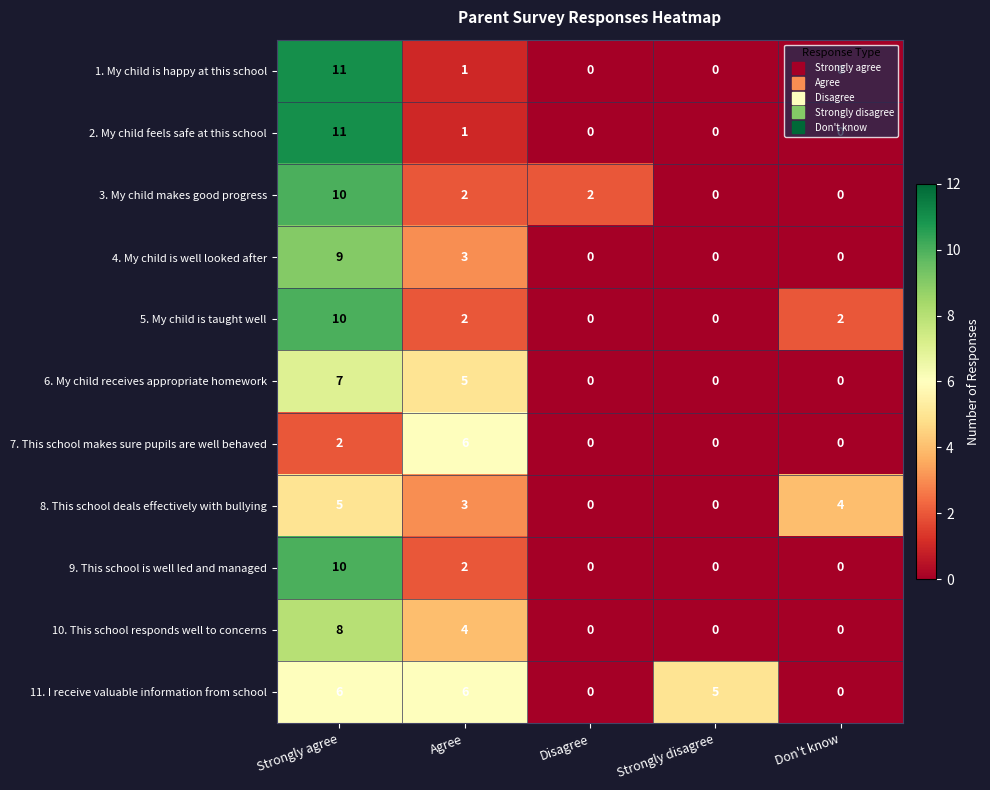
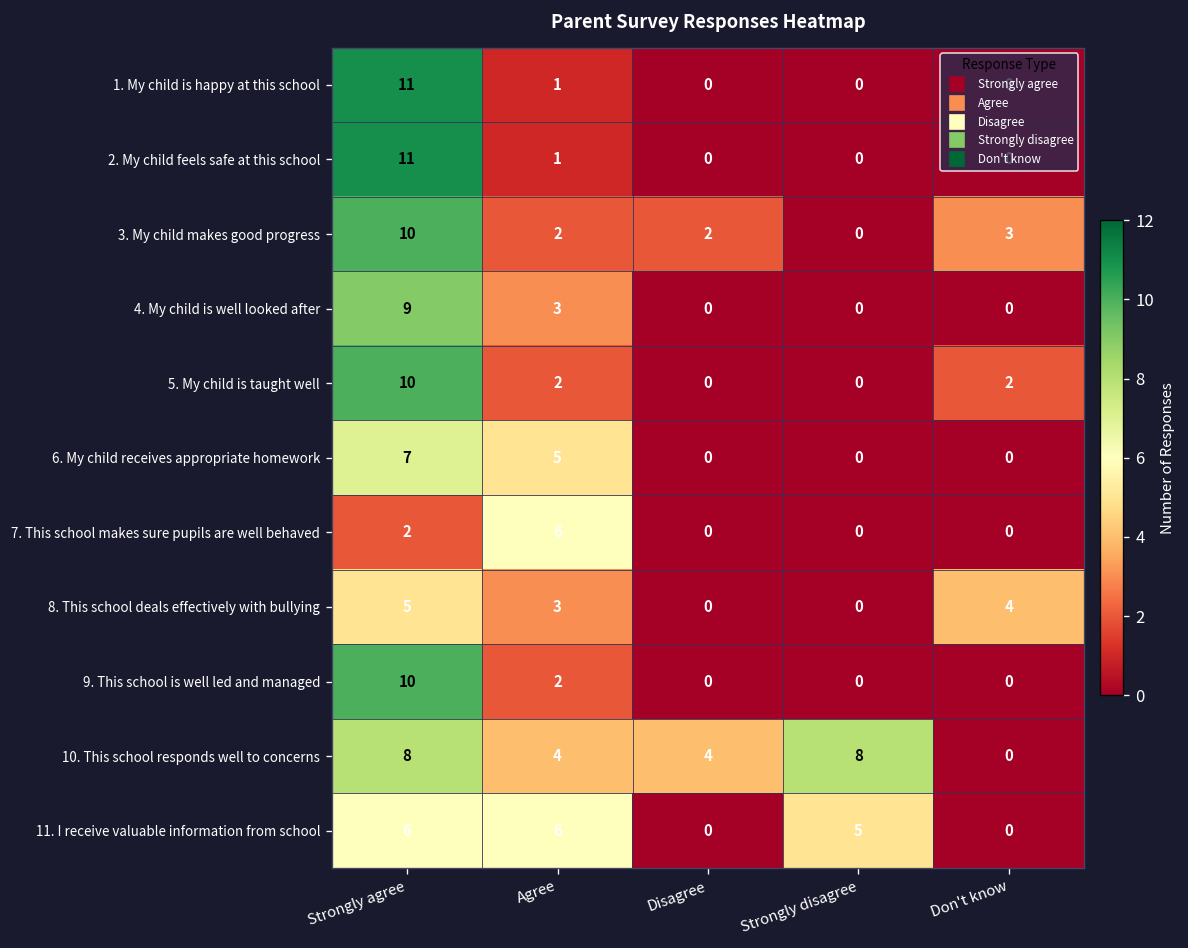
3. My child makes good progress, Don't know: 0 -> 3
10. This school responds well to concerns, Disagree: 0 -> 4
10. This school responds well to concerns, Strongly disagree: 0 -> 8
